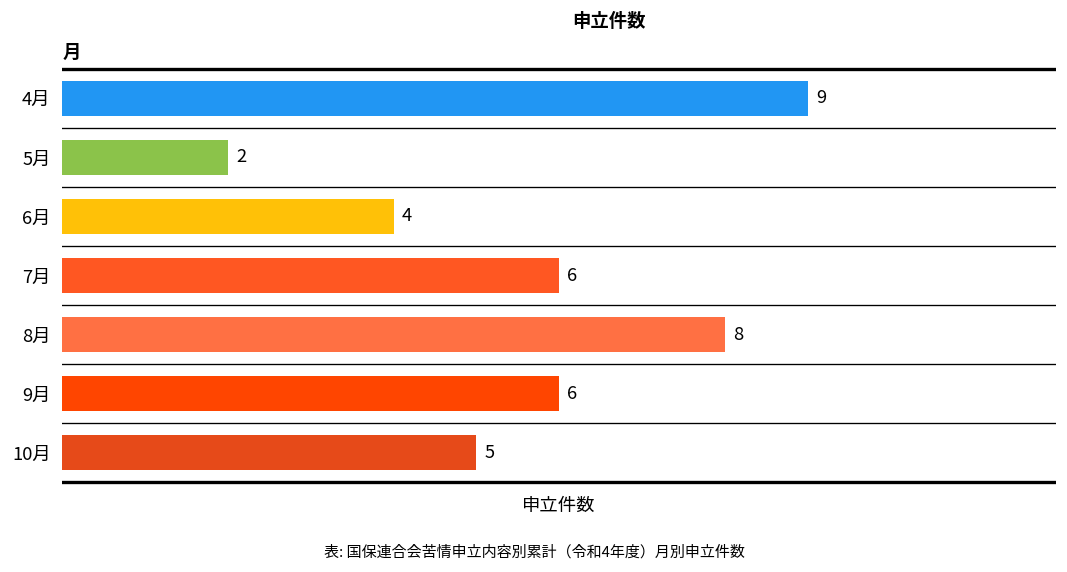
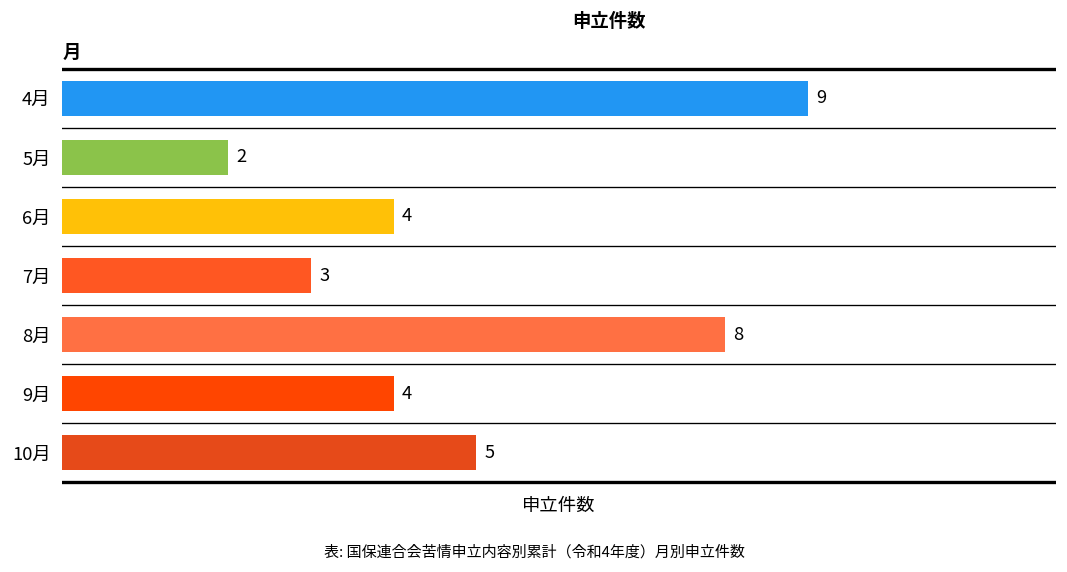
7月: 6 -> 3
9月: 6 -> 4
